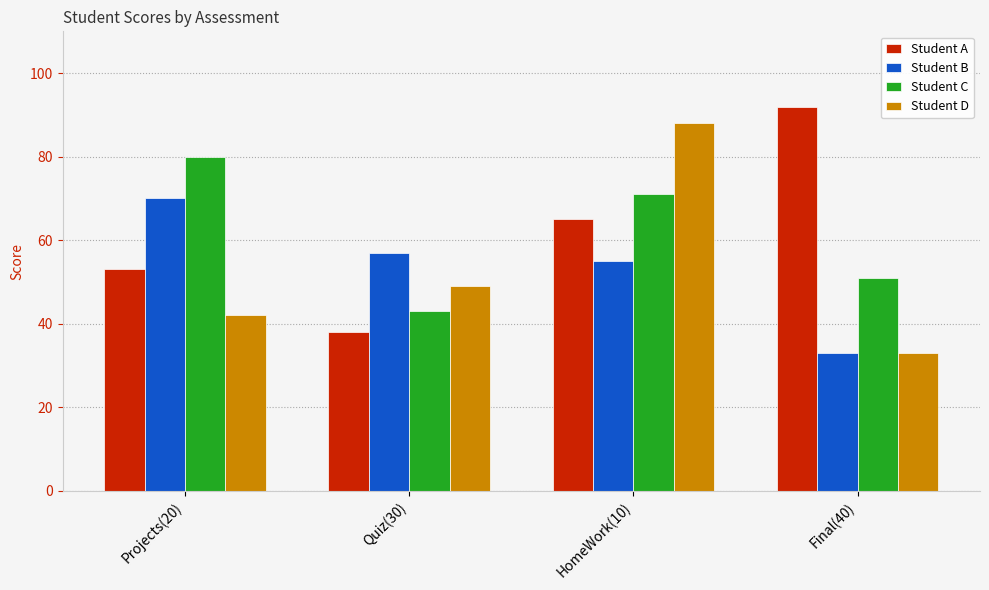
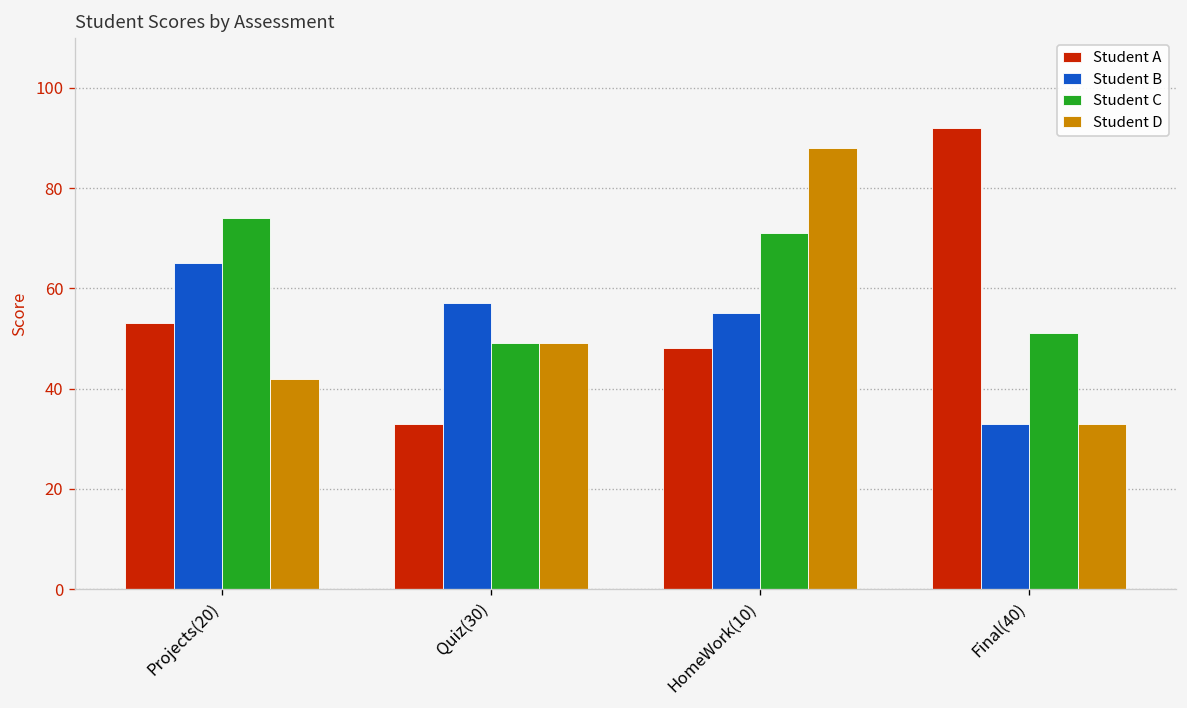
Student B, Projects(20): 70 -> 65
Student C, Projects(20): 80 -> 74
Student A, Quiz(30): 38 -> 33
Student C, Quiz(30): 43 -> 49
Student A, HomeWork(10): 65 -> 48
